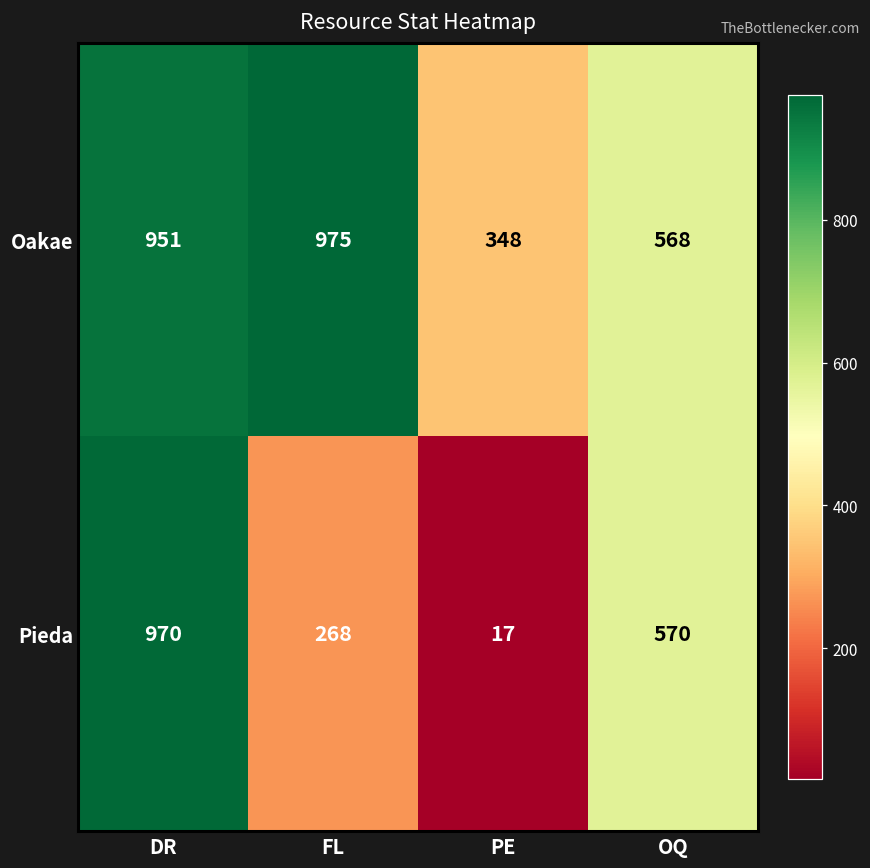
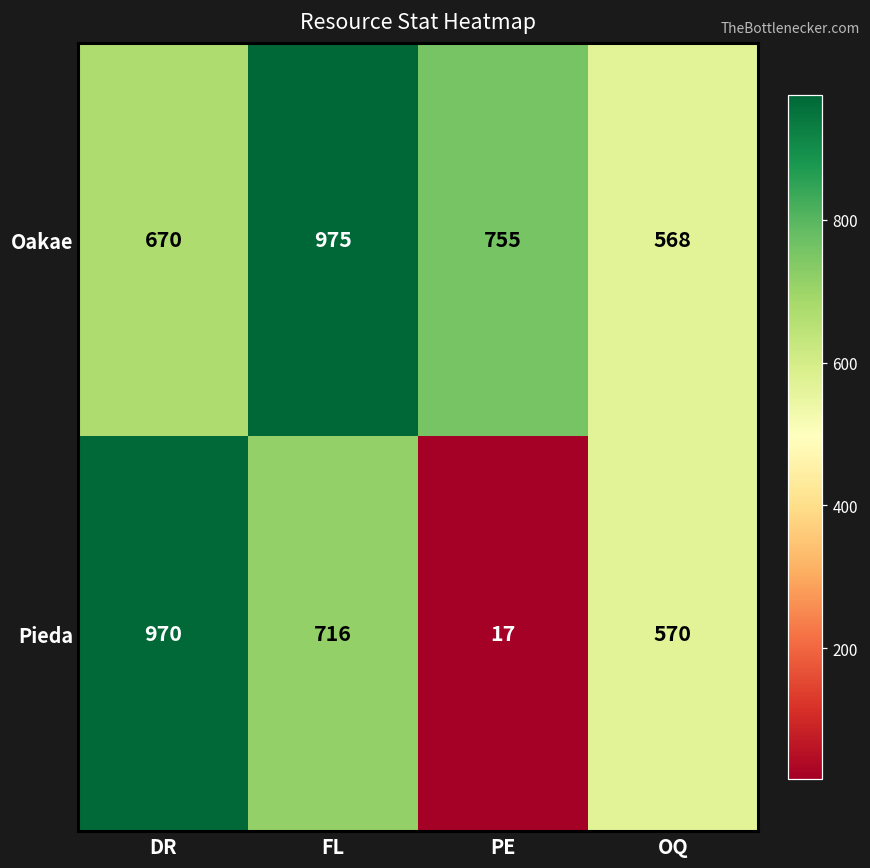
Oakae, DR: 951 -> 670
Oakae, PE: 348 -> 755
Pieda, FL: 268 -> 716
